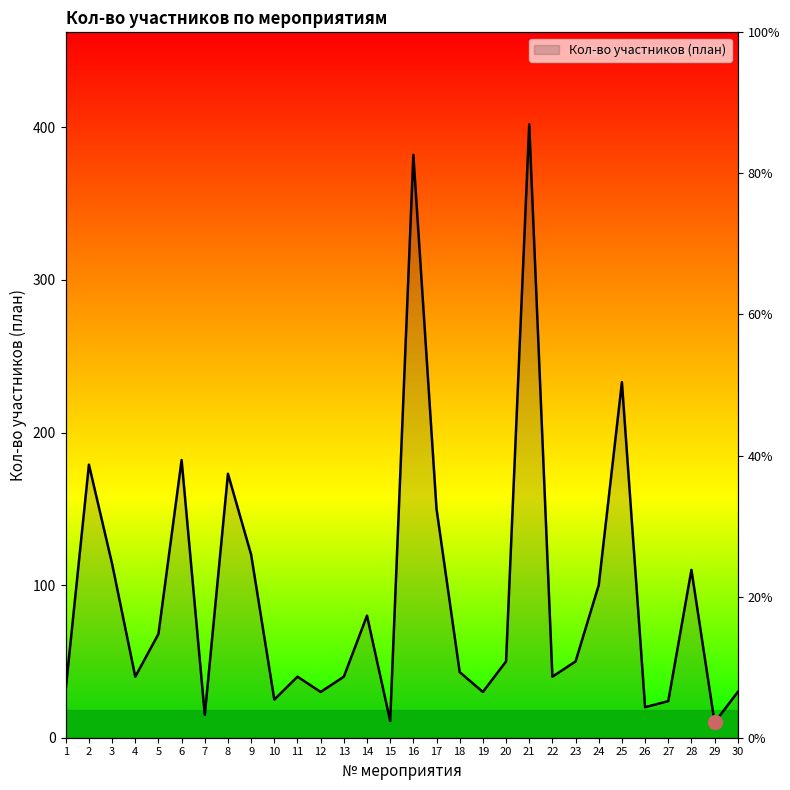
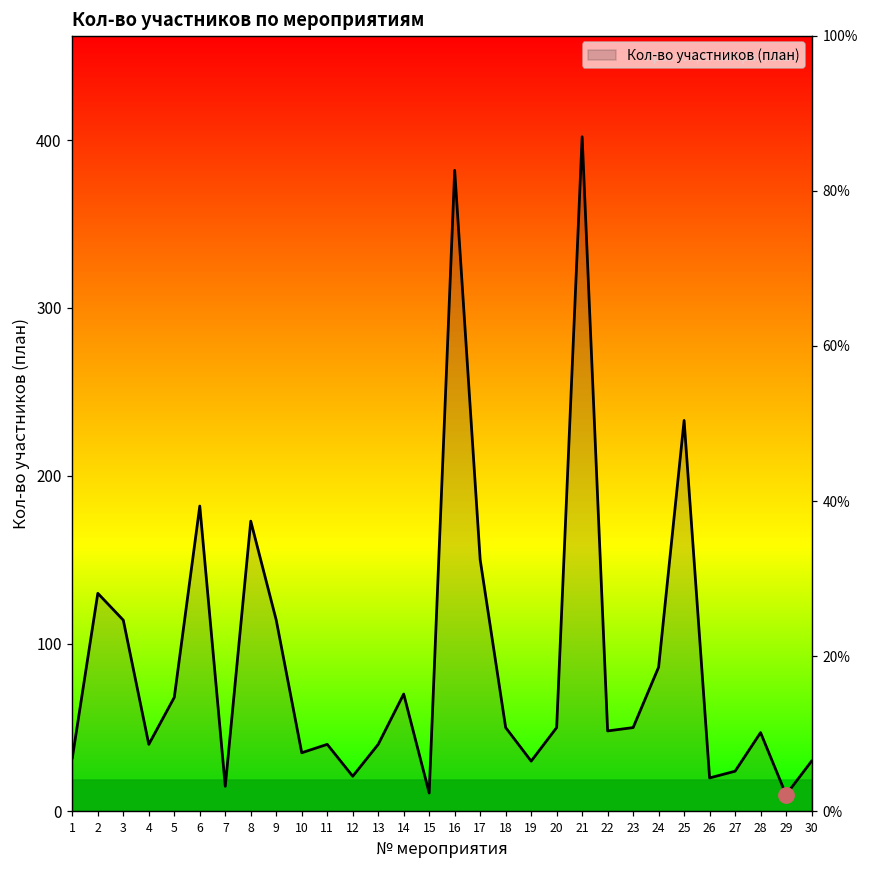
Кол-во участников (план), 2: 179 -> 130
Кол-во участников (план), 9: 120 -> 114
Кол-во участников (план), 10: 25 -> 35
Кол-во участников (план), 12: 30 -> 21
Кол-во участников (план), 14: 80 -> 70
Кол-во участников (план), 18: 43 -> 50
Кол-во участников (план), 22: 40 -> 48
Кол-во участников (план), 24: 100 -> 86
Кол-во участников (план), 28: 110 -> 47
